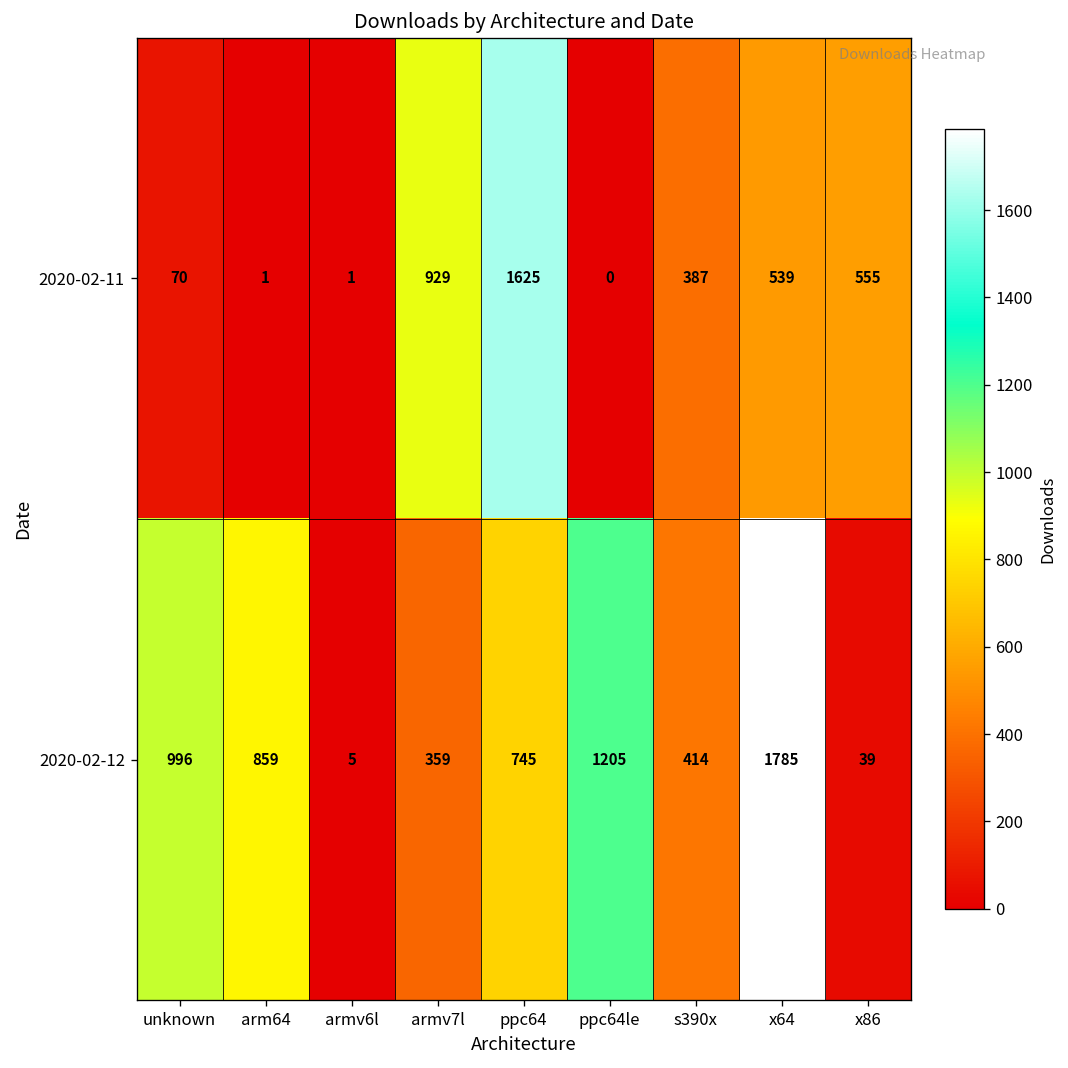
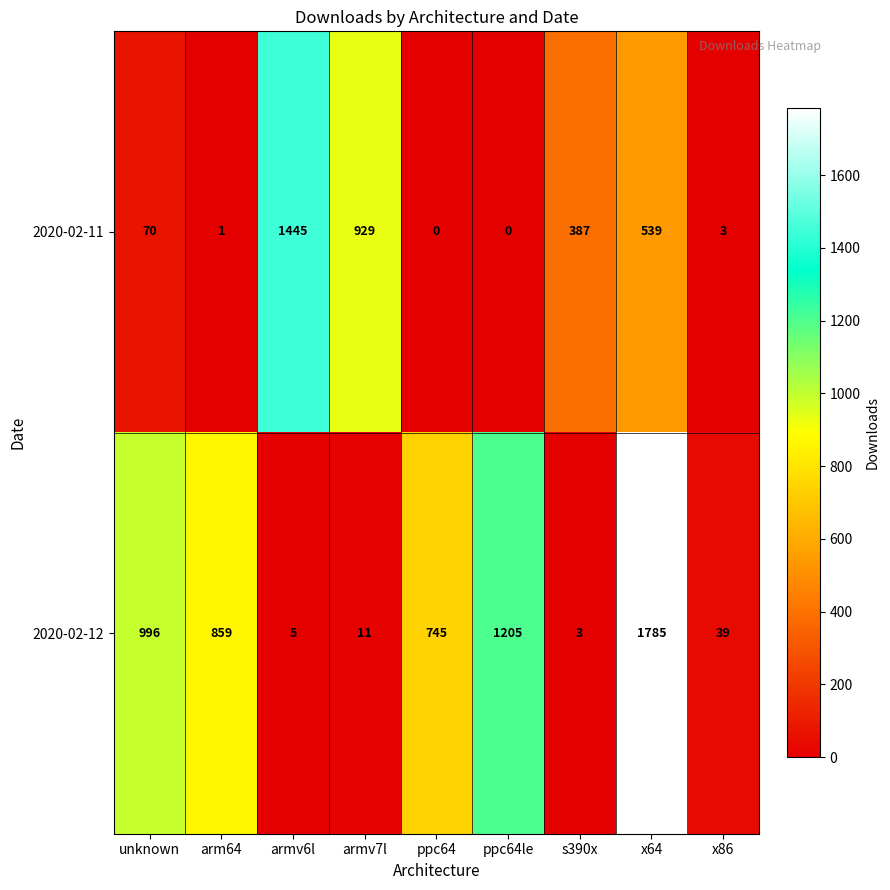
2020-02-11, armv6l: 1 -> 1445
2020-02-11, ppc64: 1625 -> 0
2020-02-11, x86: 555 -> 3
2020-02-12, armv7l: 359 -> 11
2020-02-12, s390x: 414 -> 3
